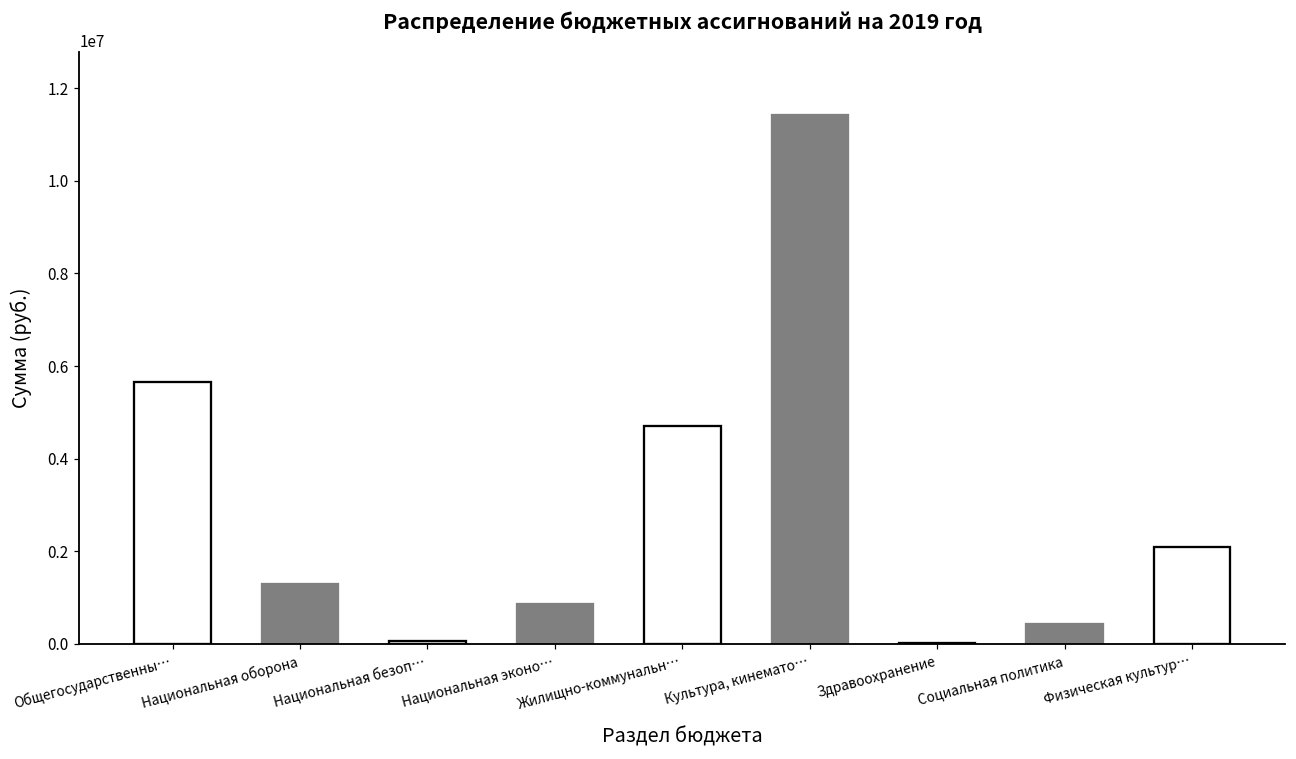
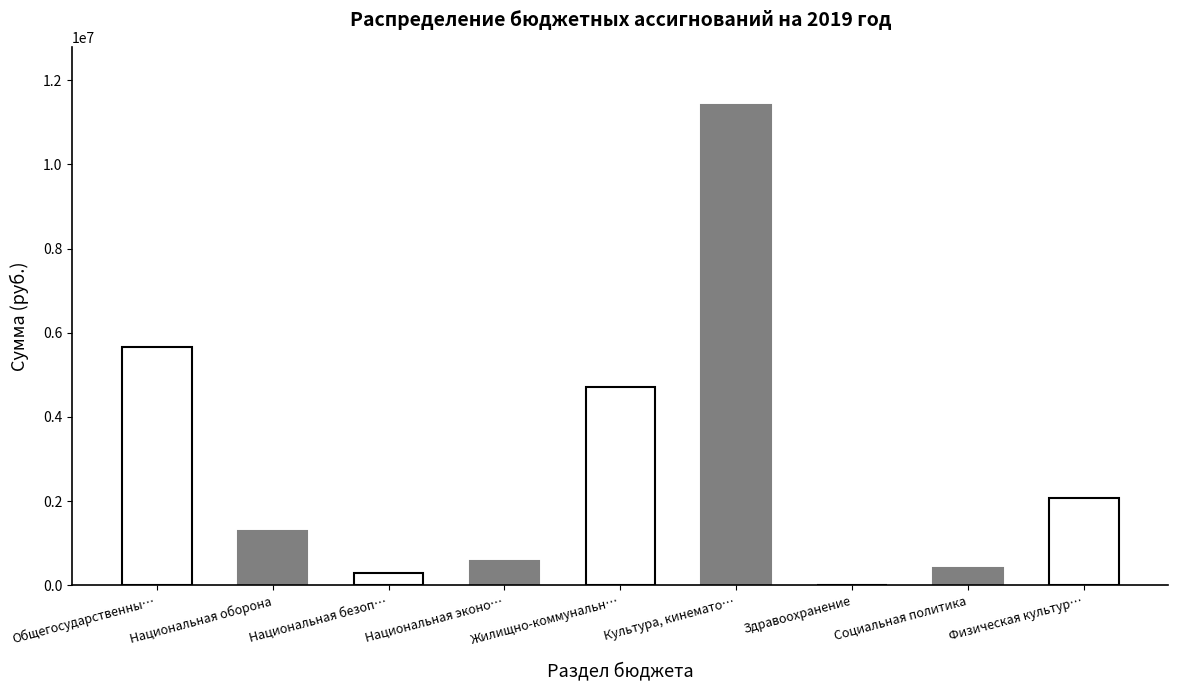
Национальная безоп…: 100000 -> 300000
Национальная эконо…: 900000 -> 600000
